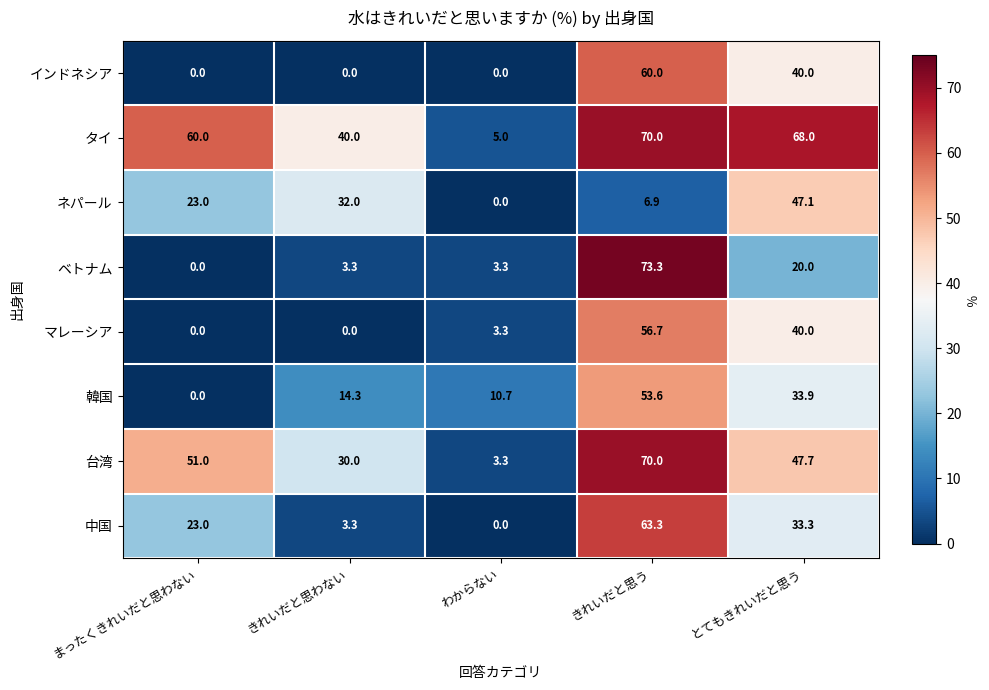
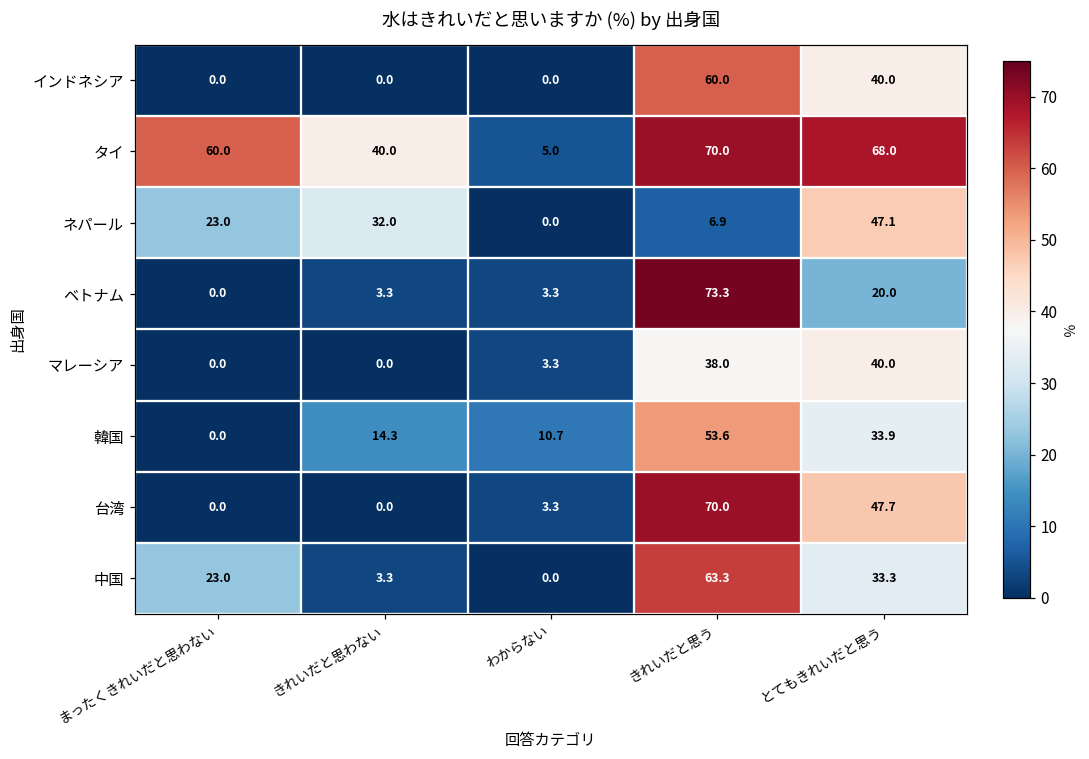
マレーシア, きれいだと思う: 56.7 -> 38.0
台湾, まったくきれいだと思わない: 51.0 -> 0.0
台湾, きれいだと思わない: 30.0 -> 0.0
